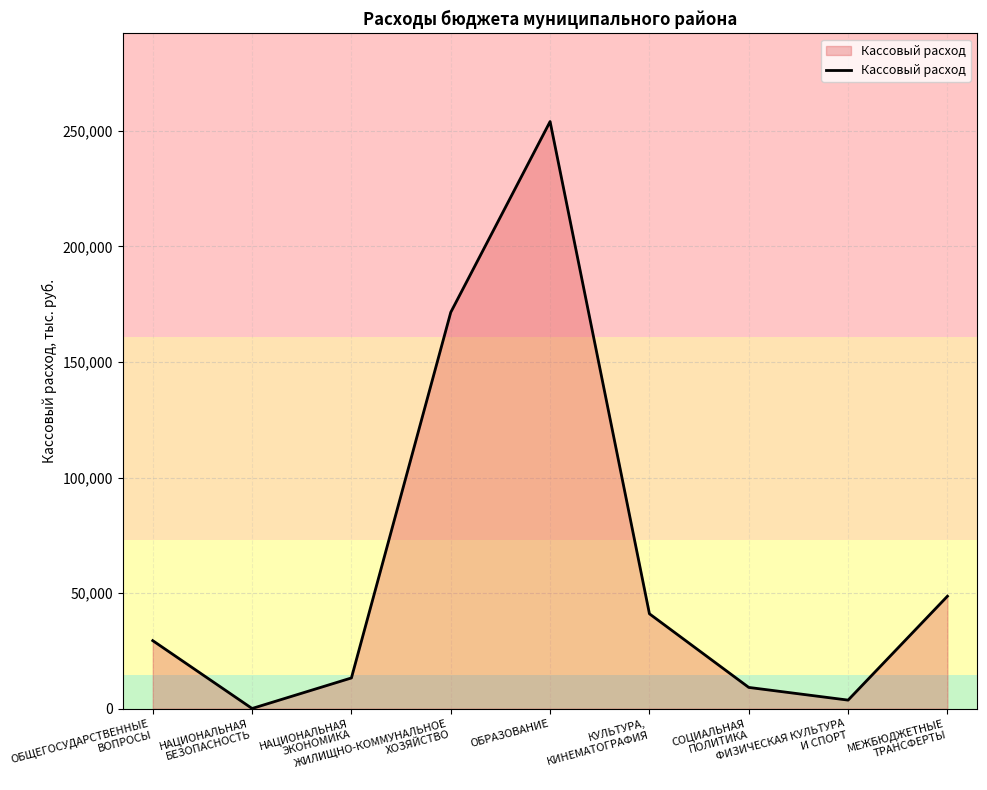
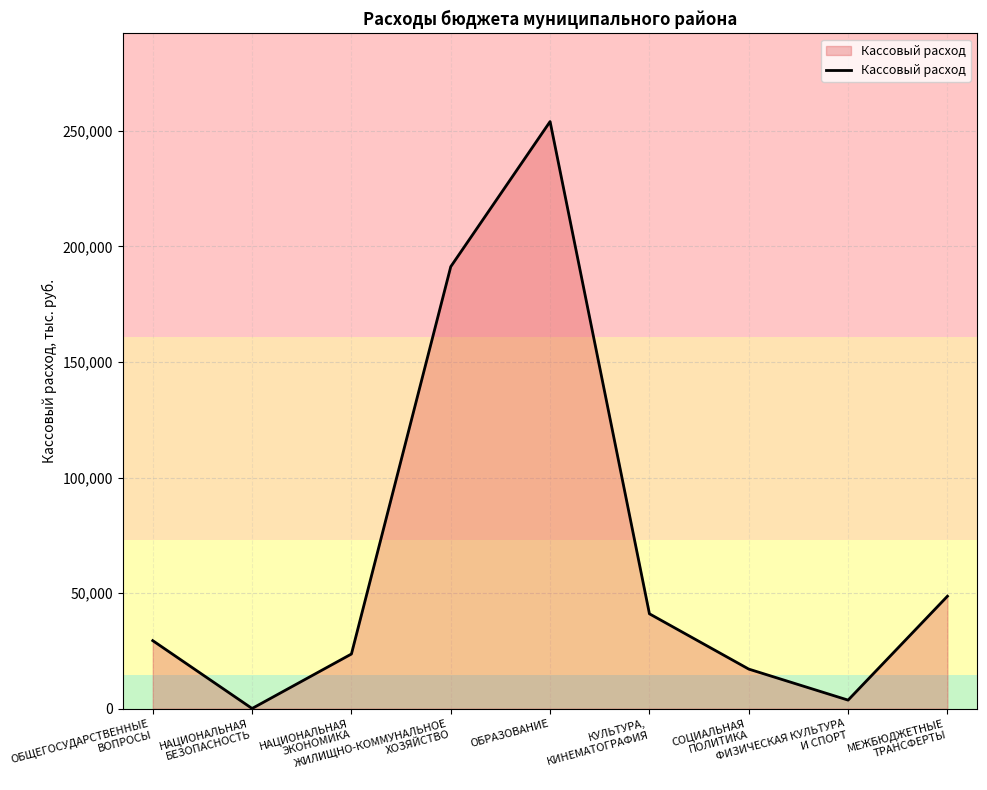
НАЦИОНАЛЬНАЯ ЭКОНОМИКА: 13,000 -> 24,000
ЖИЛИЩНО-КОММУНАЛЬНОЕ ХОЗЯЙСТВО: 171,000 -> 191,000
СОЦИАЛЬНАЯ ПОЛИТИКА: 9,000 -> 17,000
